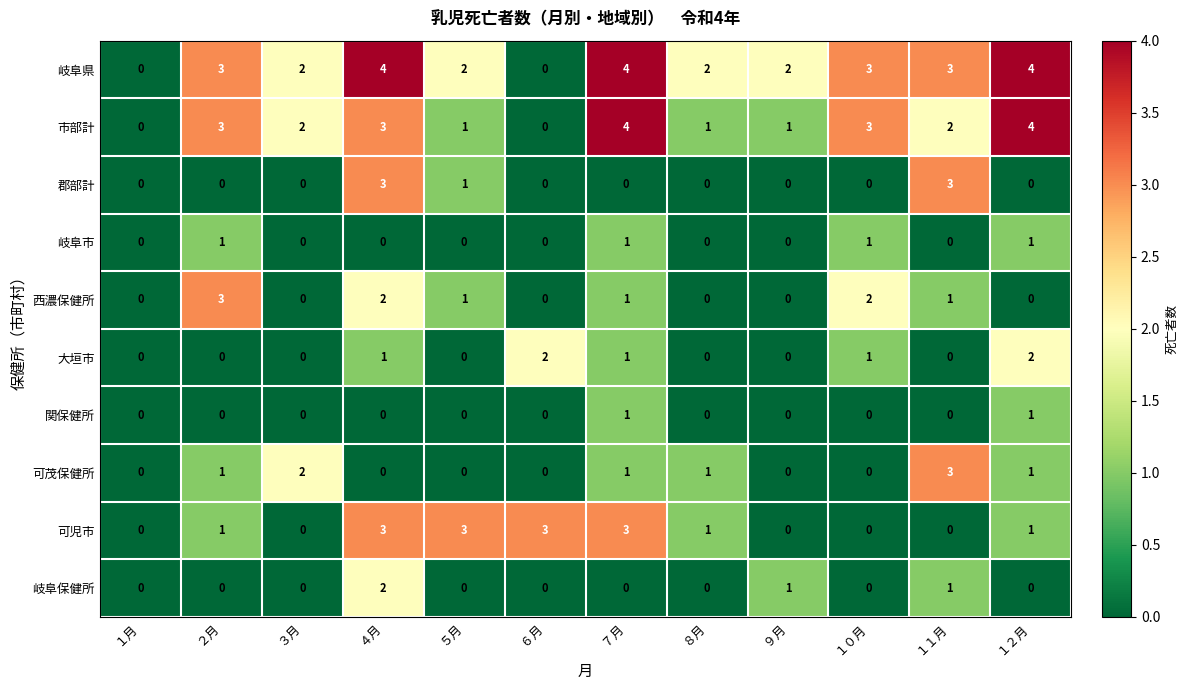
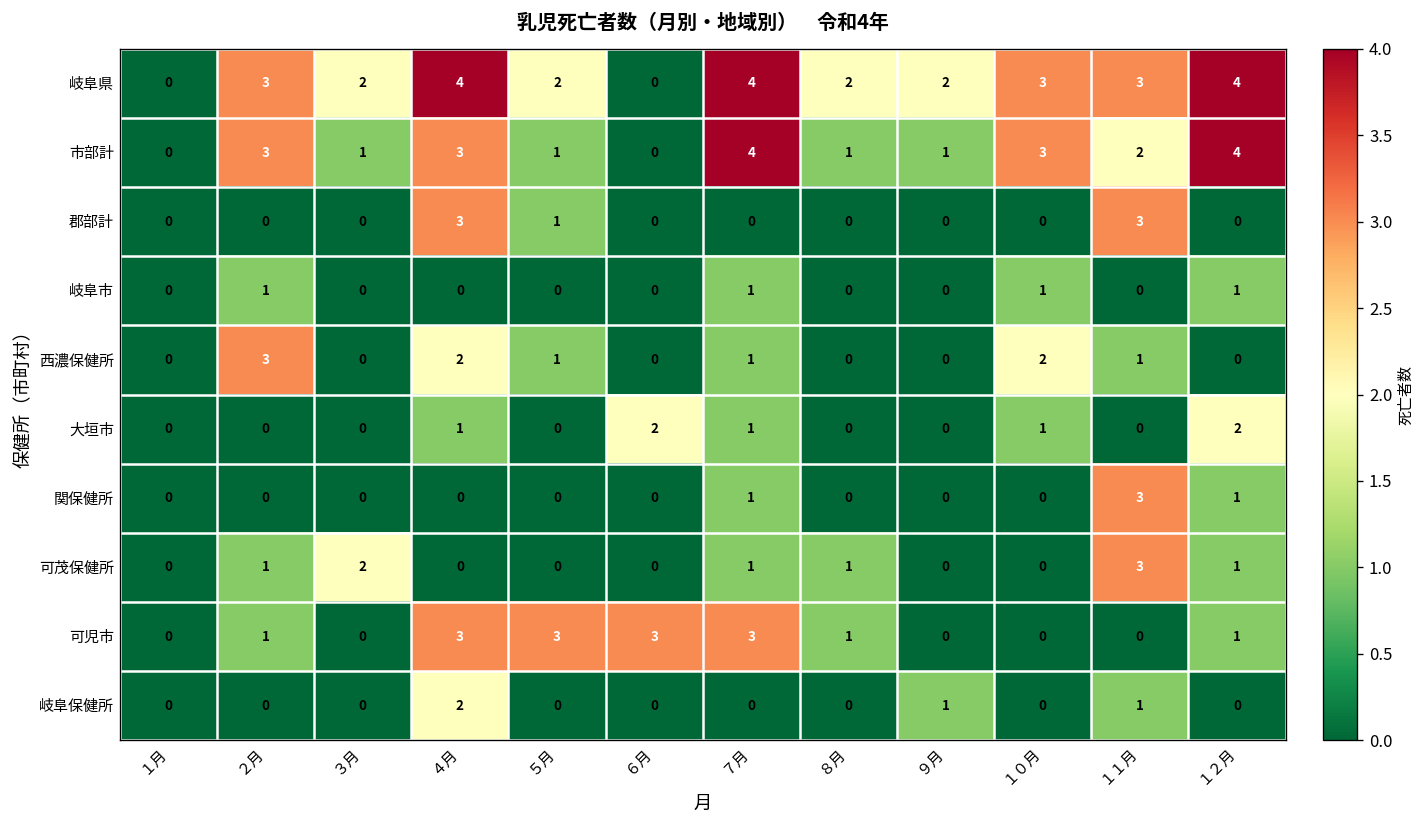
市部計, ３月: 2 -> 1
関保健所, １１月: 0 -> 3
